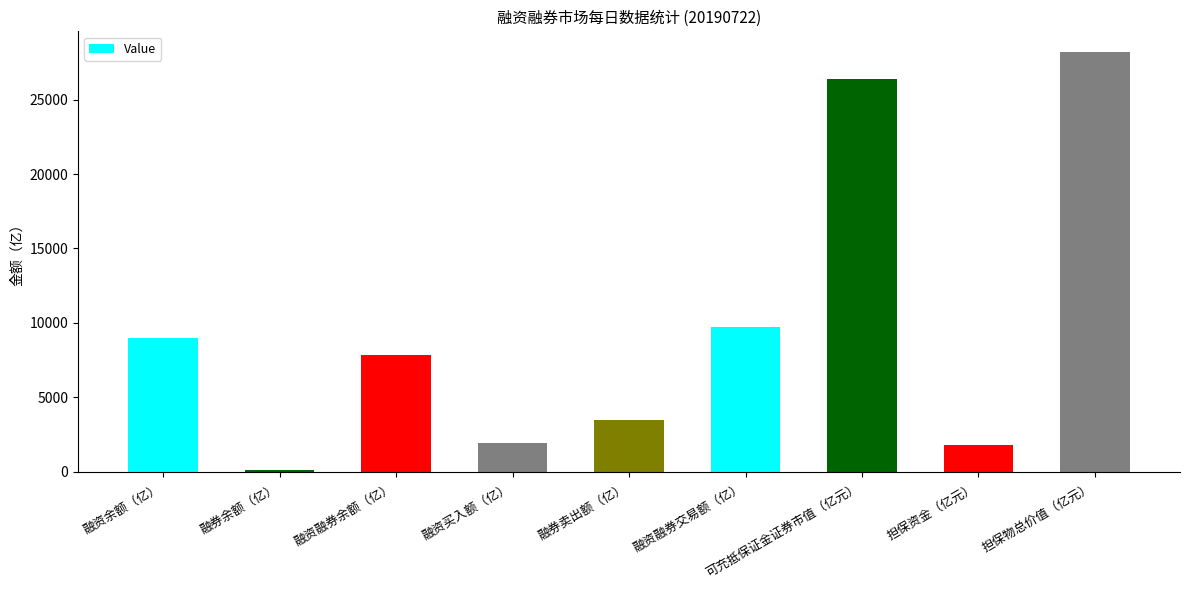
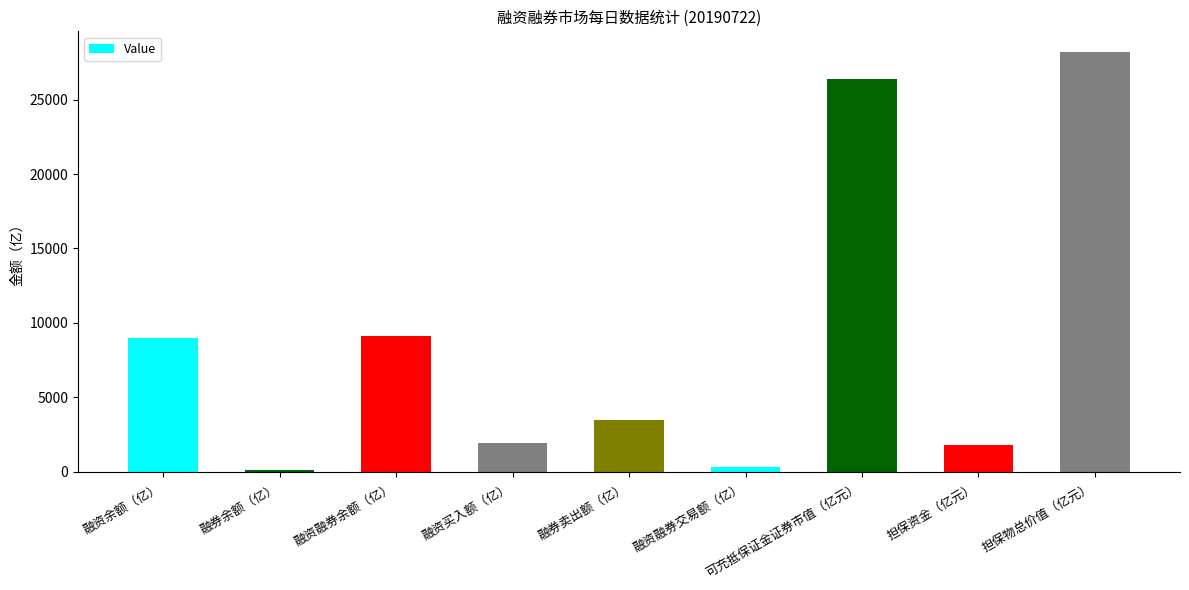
融资融券余额（亿）: 7800 -> 9100
融资融券交易额（亿）: 9700 -> 300
